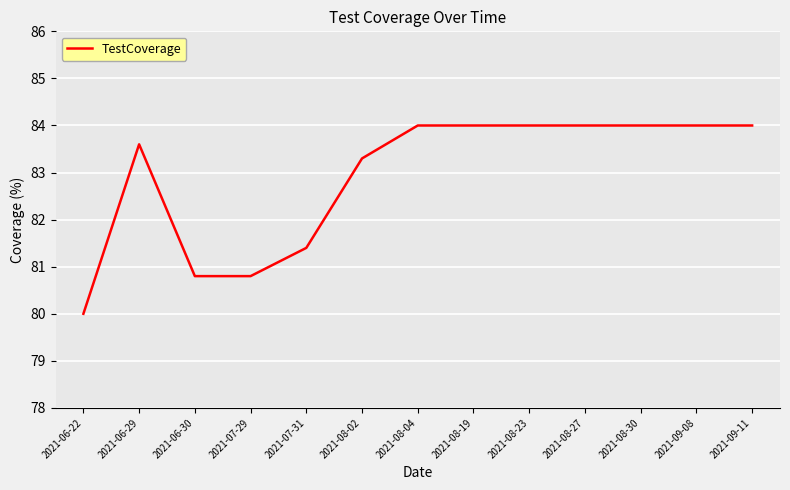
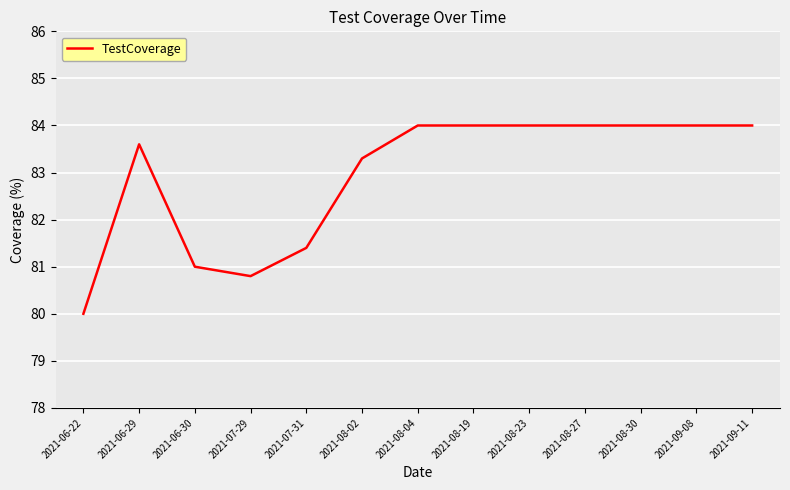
2021-06-30: 80.8 -> 81.0
